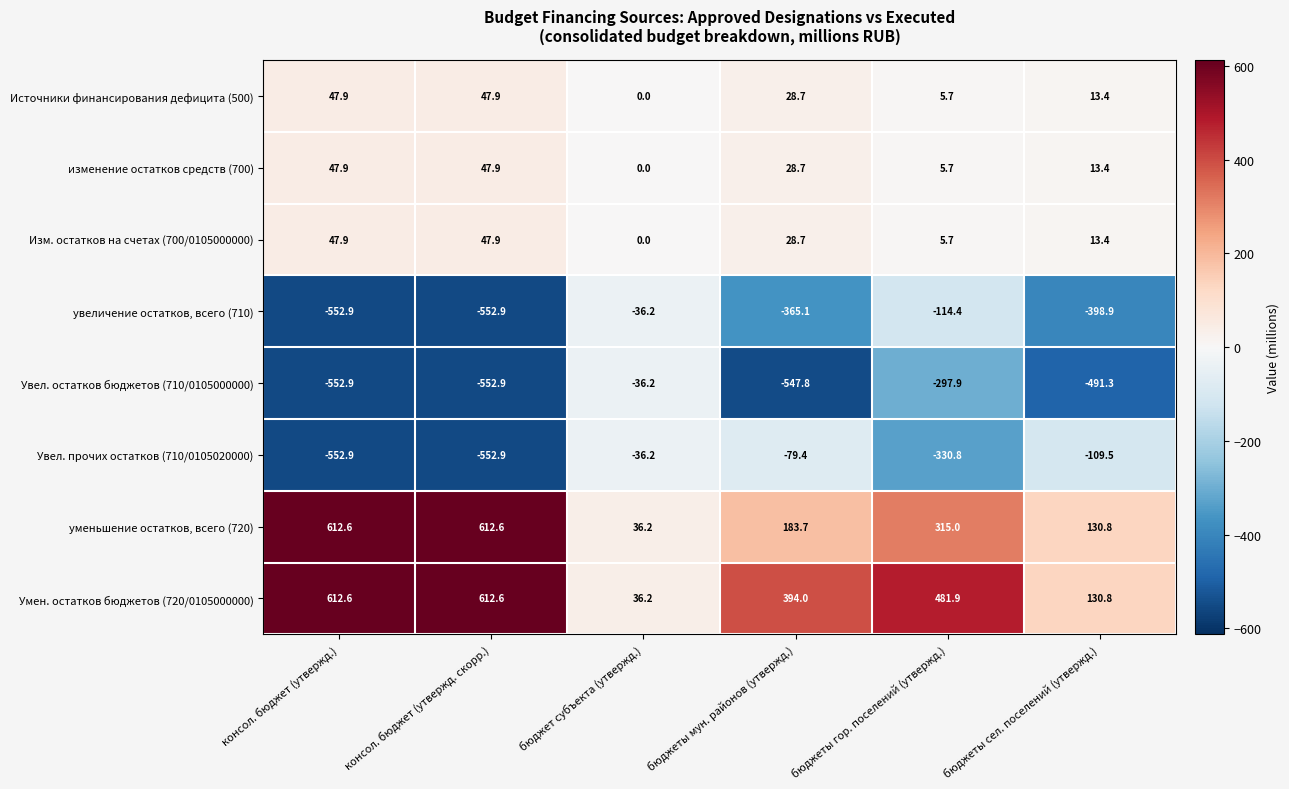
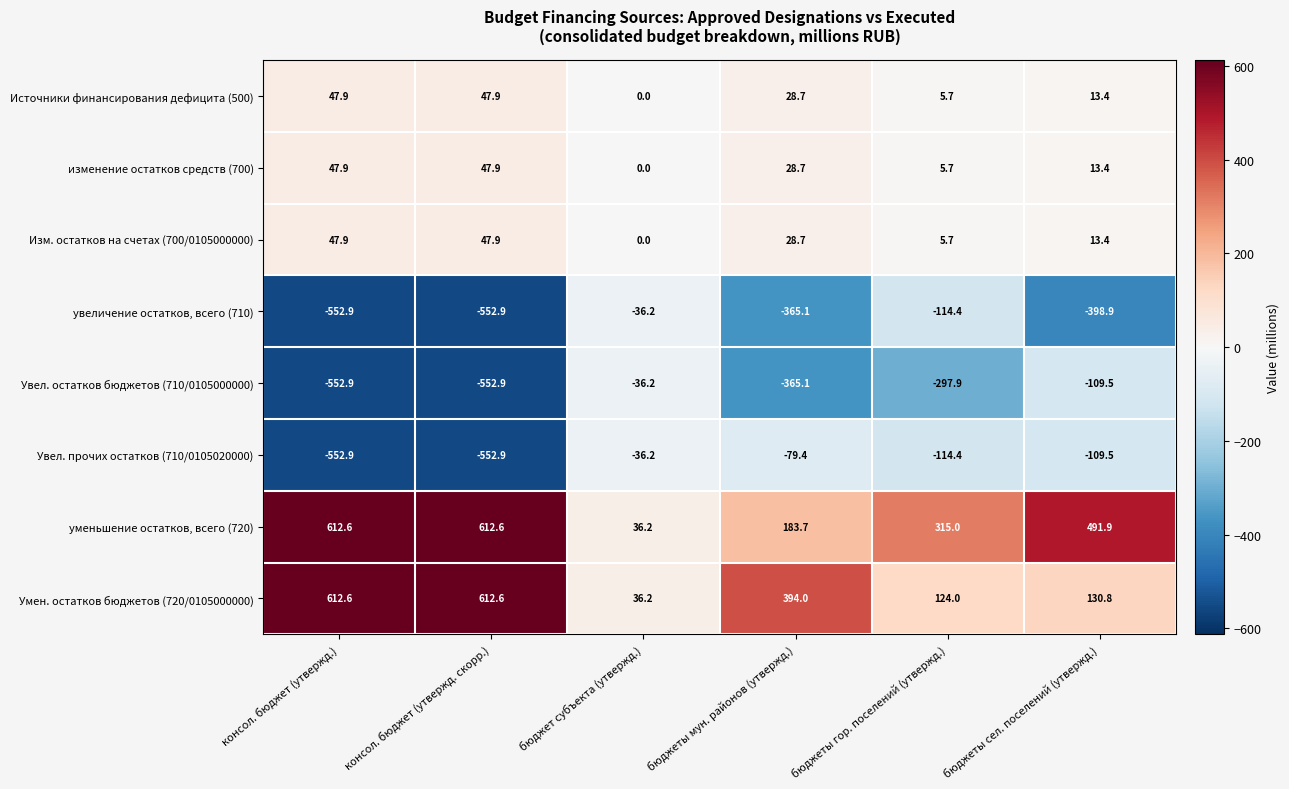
Увел. остатков бюджетов (710/0105000000), бюджеты мун. районов (утвержд.): -547.8 -> -365.1
Увел. остатков бюджетов (710/0105000000), бюджеты сел. поселений (утвержд.): -491.3 -> -109.5
Увел. прочих остатков (710/0105020000), бюджеты гор. поселений (утвержд.): -330.8 -> -114.4
уменьшение остатков, всего (720), бюджеты сел. поселений (утвержд.): 130.8 -> 491.9
Умен. остатков бюджетов (720/0105000000), бюджеты гор. поселений (утвержд.): 481.9 -> 124.0
